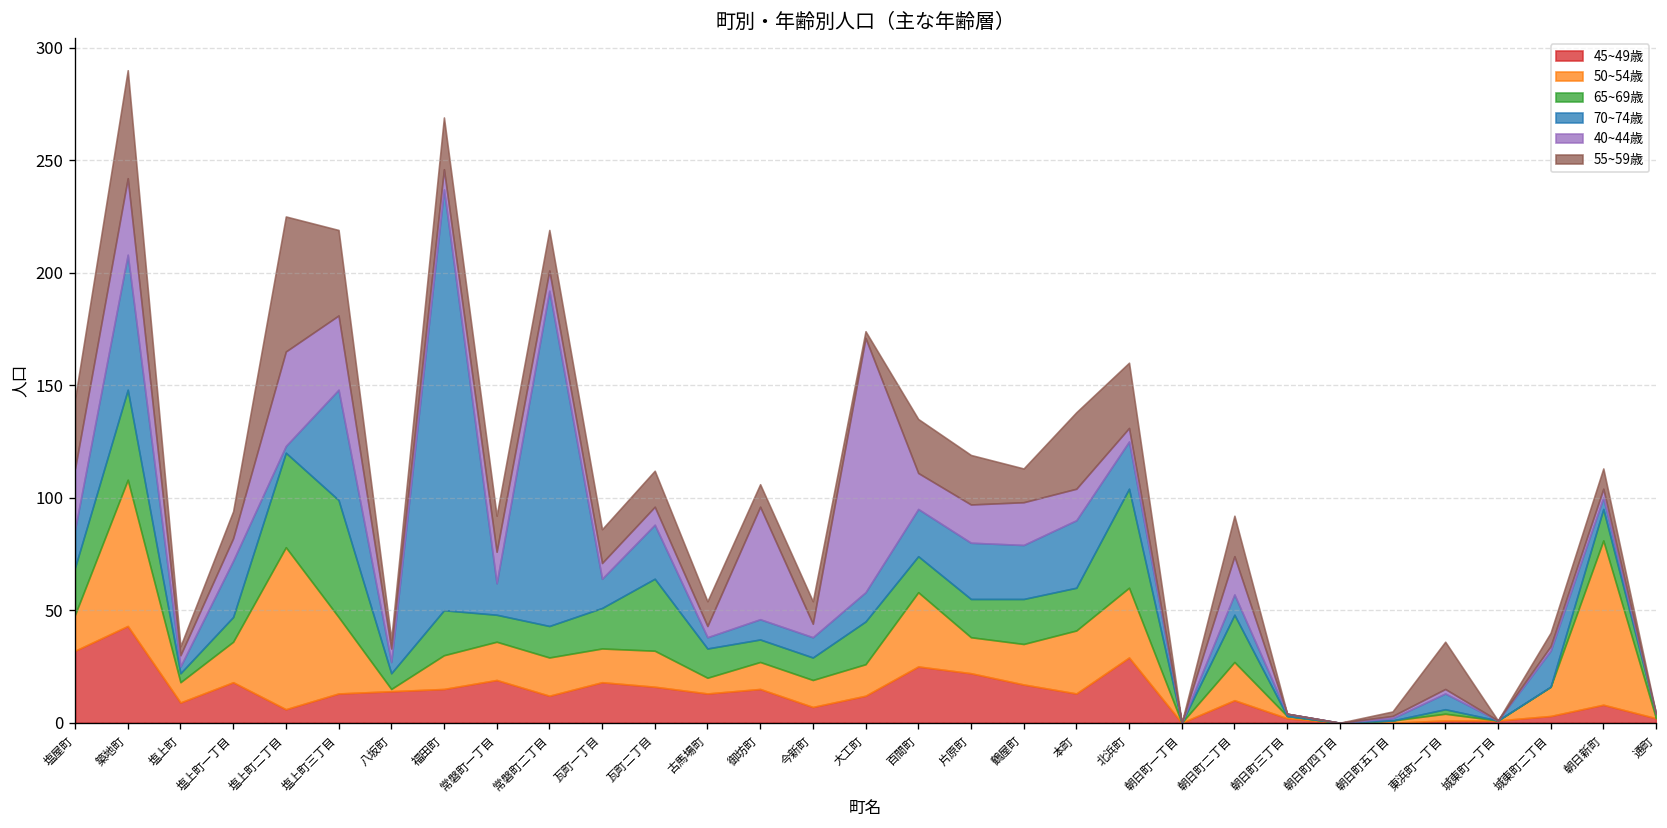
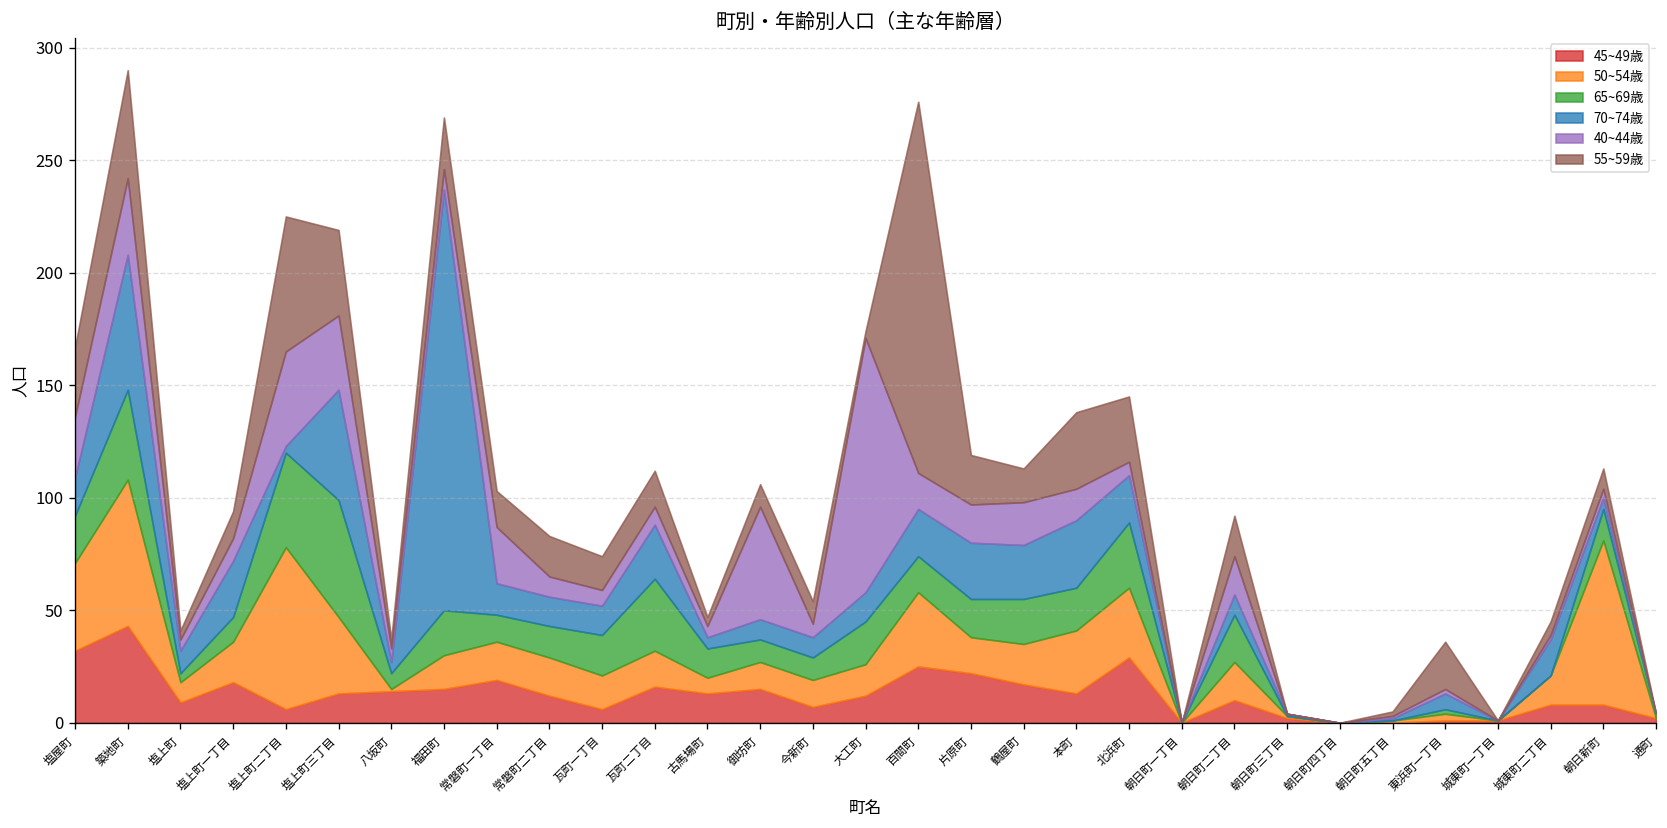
50~54歳, 塩屋町: 16 -> 39
70~74歳, 塩上町: 3 -> 10
40~44歳, 常磐町一丁目: 14 -> 25
70~74歳, 常磐町二丁目: 149 -> 13
45~49歳, 瓦町一丁目: 18 -> 6
55~59歳, 古馬場町: 11 -> 4
55~59歳, 百間町: 24 -> 165
65~69歳, 北浜町: 44 -> 29
45~49歳, 城東町二丁目: 3 -> 8
